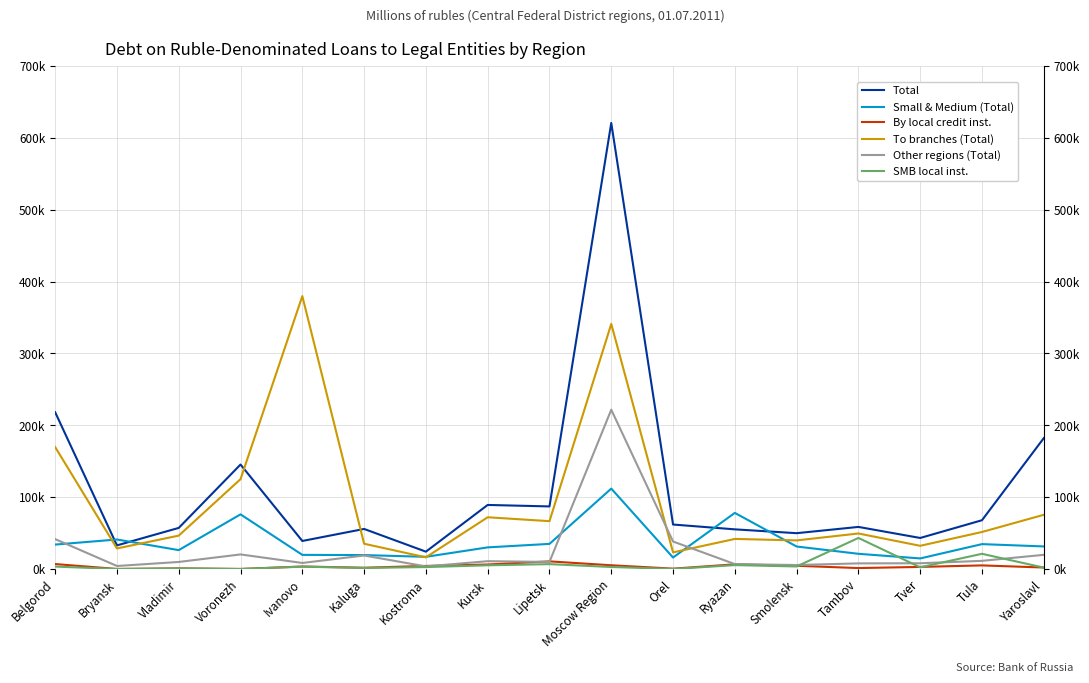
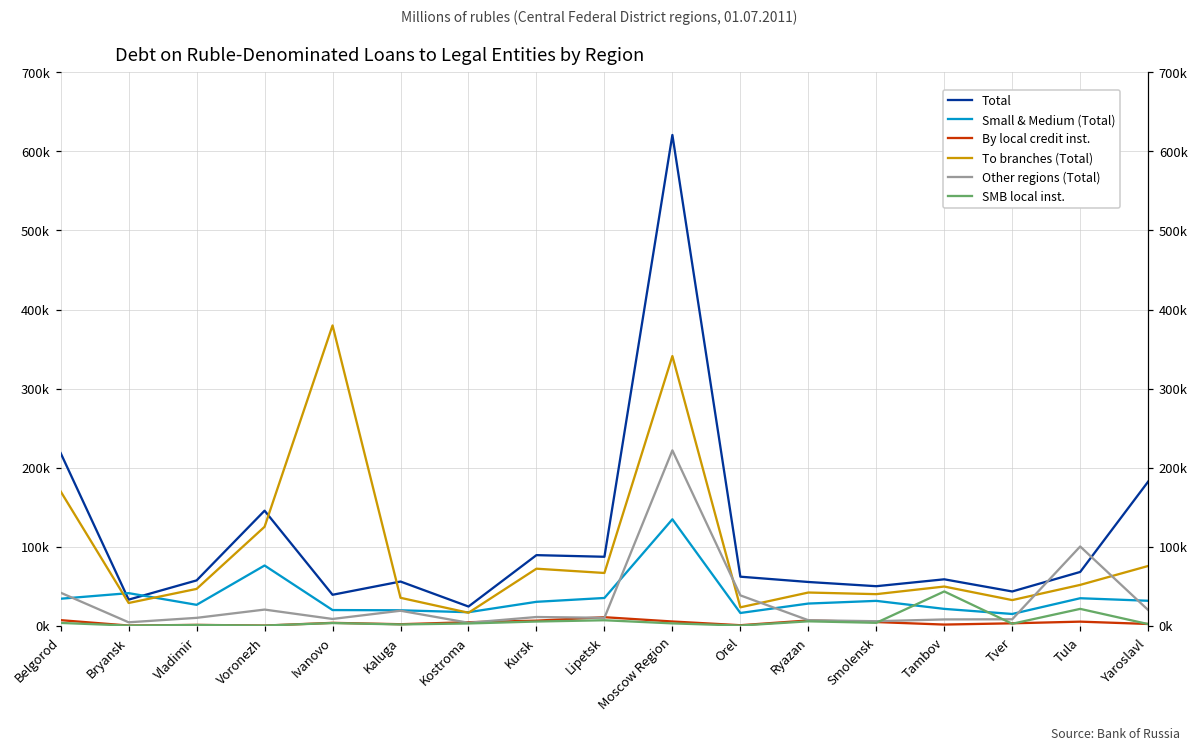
Small & Medium (Total), Moscow Region: 110000 -> 130000
Small & Medium (Total), Ryazan: 80000 -> 30000
Other regions (Total), Tula: 10000 -> 100000
